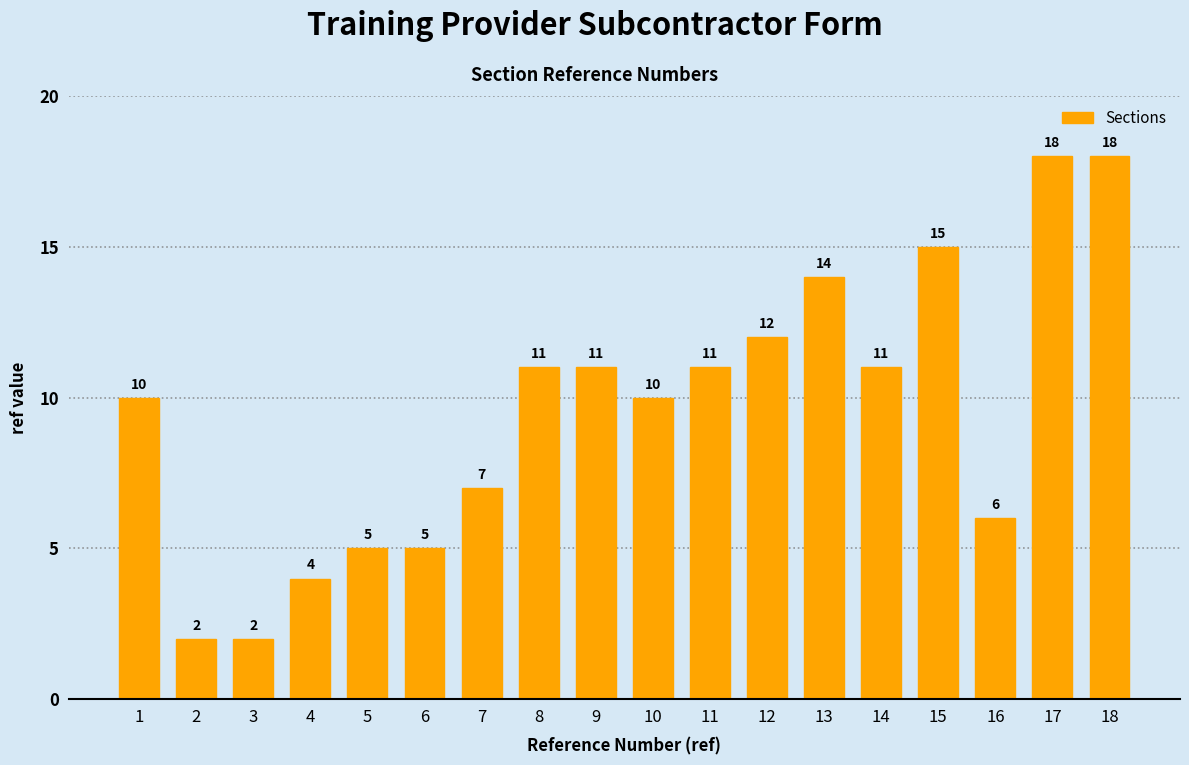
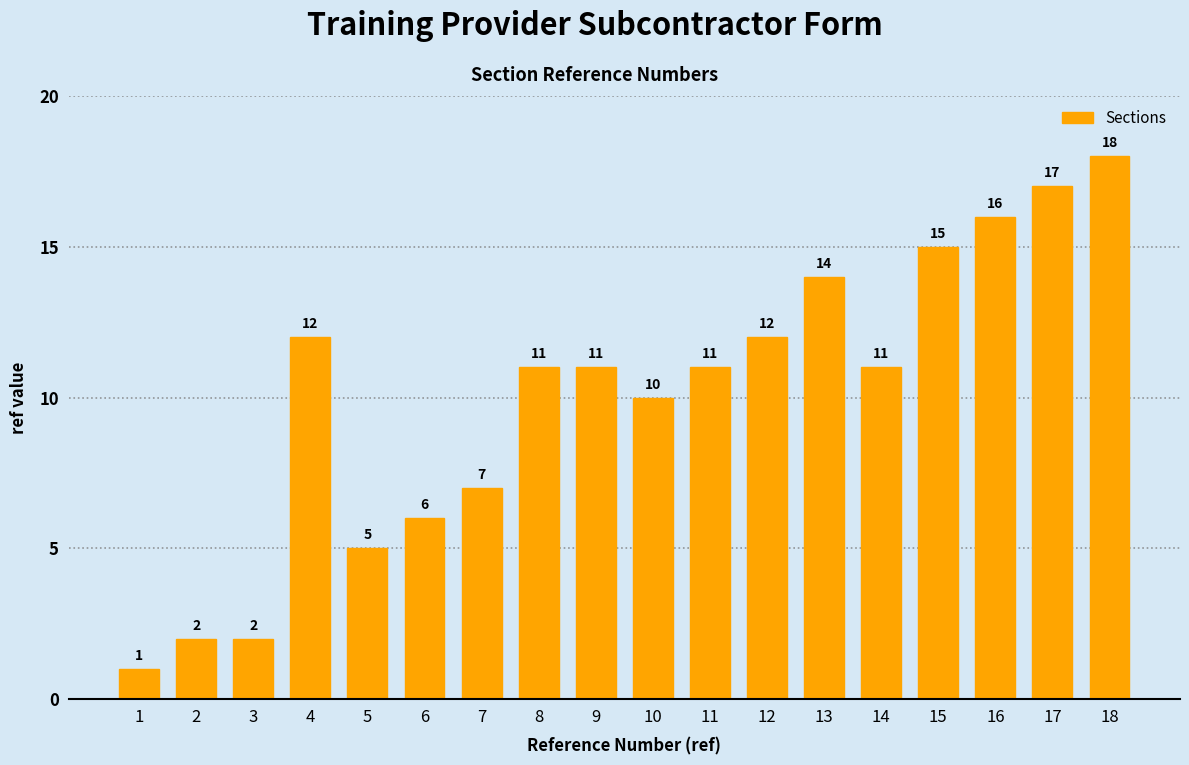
1: 10 -> 1
4: 4 -> 12
6: 5 -> 6
16: 6 -> 16
17: 18 -> 17
